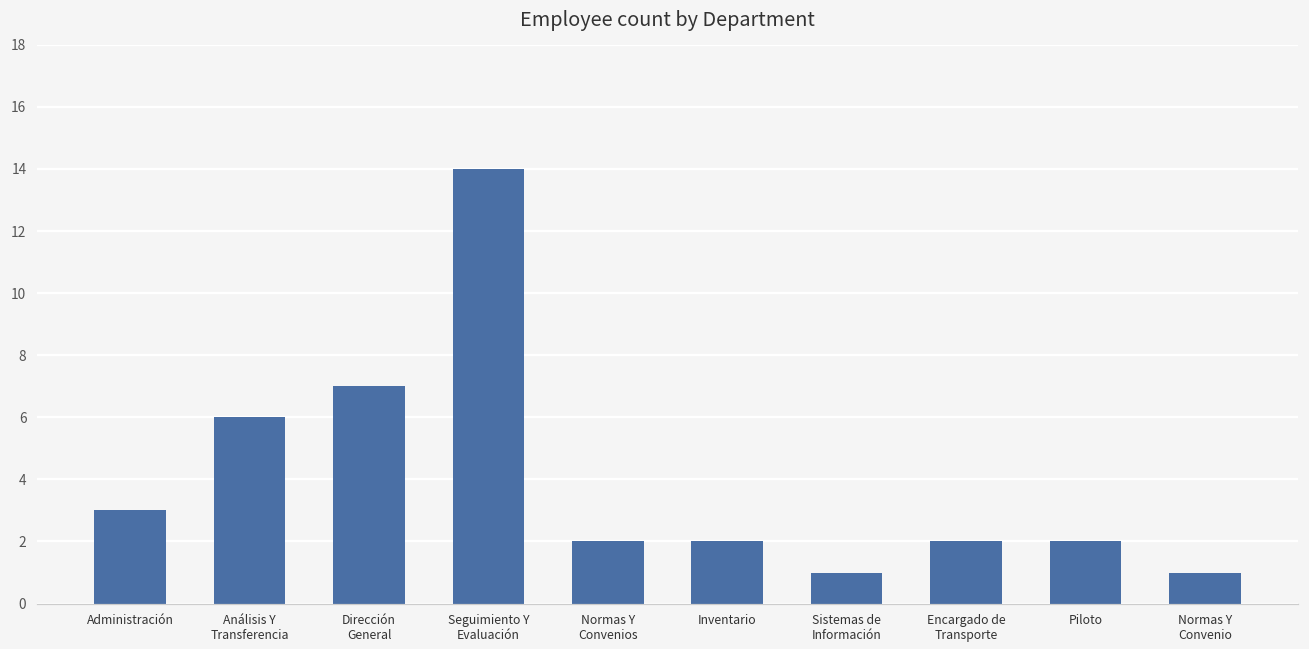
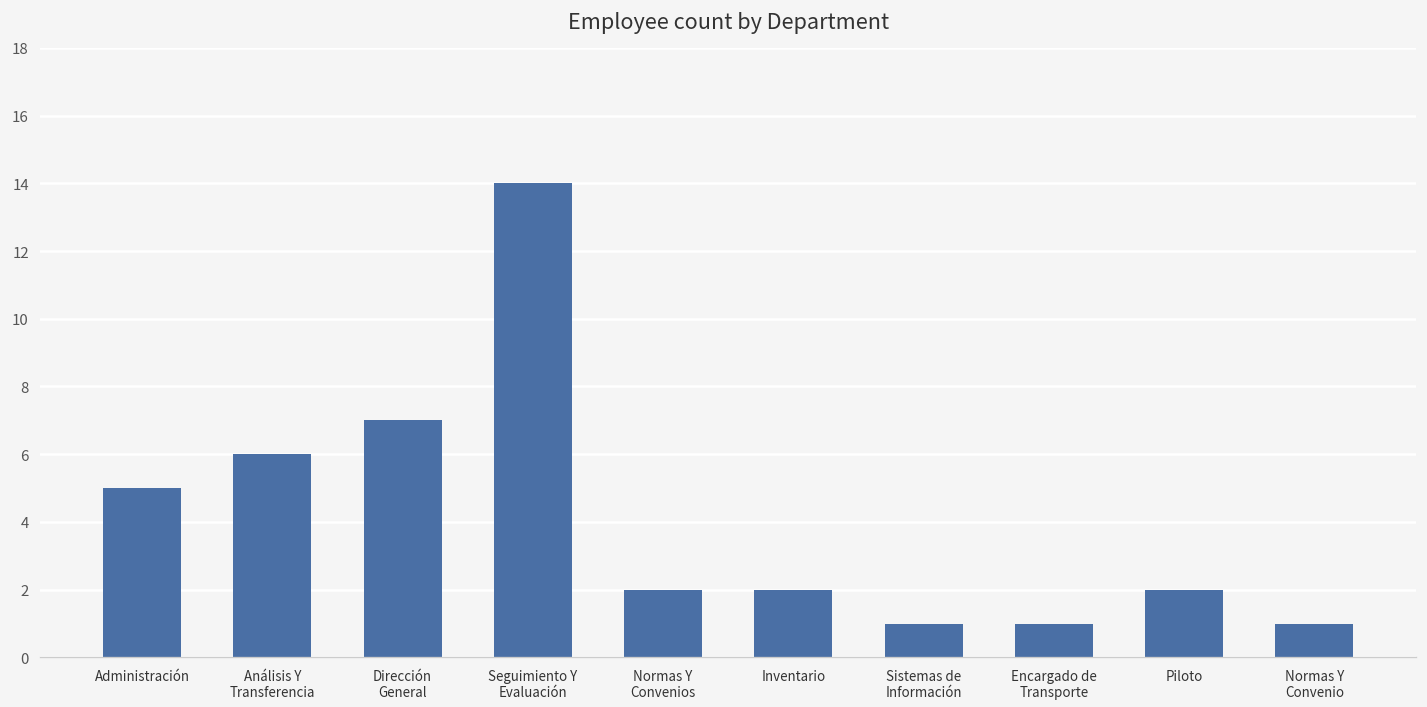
Administración: 3 -> 5
Encargado de Transporte: 2 -> 1
